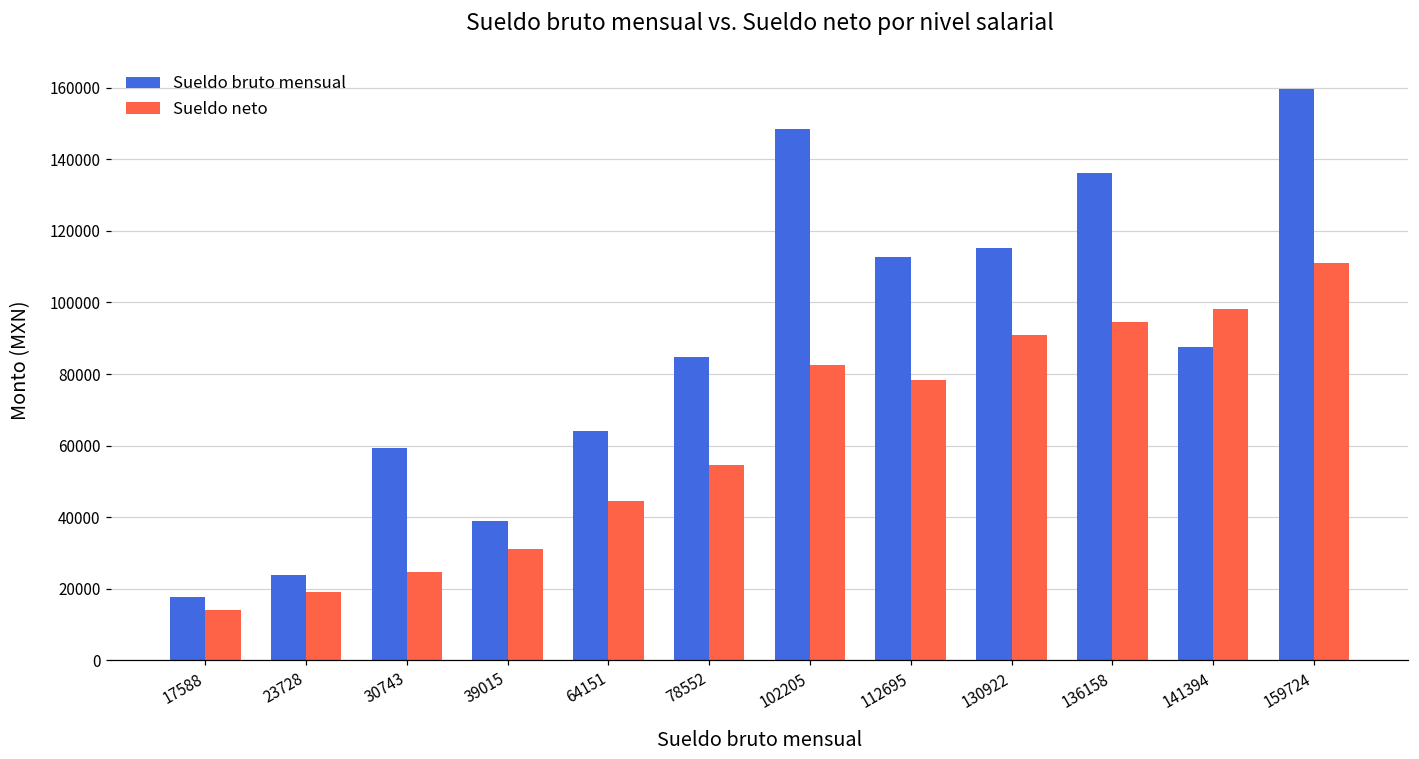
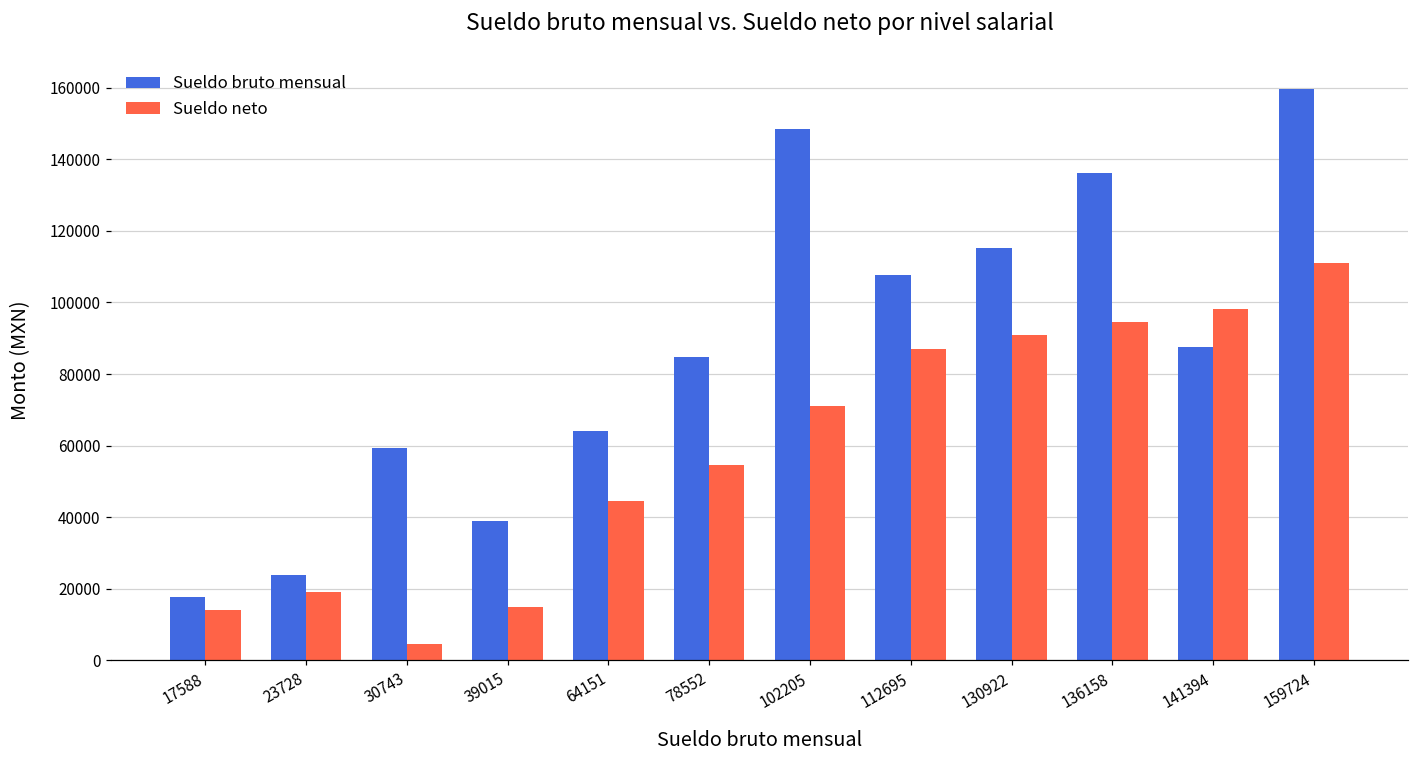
Sueldo neto, 30743: 25000 -> 4000
Sueldo neto, 39015: 31000 -> 15000
Sueldo neto, 102205: 83000 -> 71000
Sueldo bruto mensual, 112695: 113000 -> 108000
Sueldo neto, 112695: 78000 -> 87000
